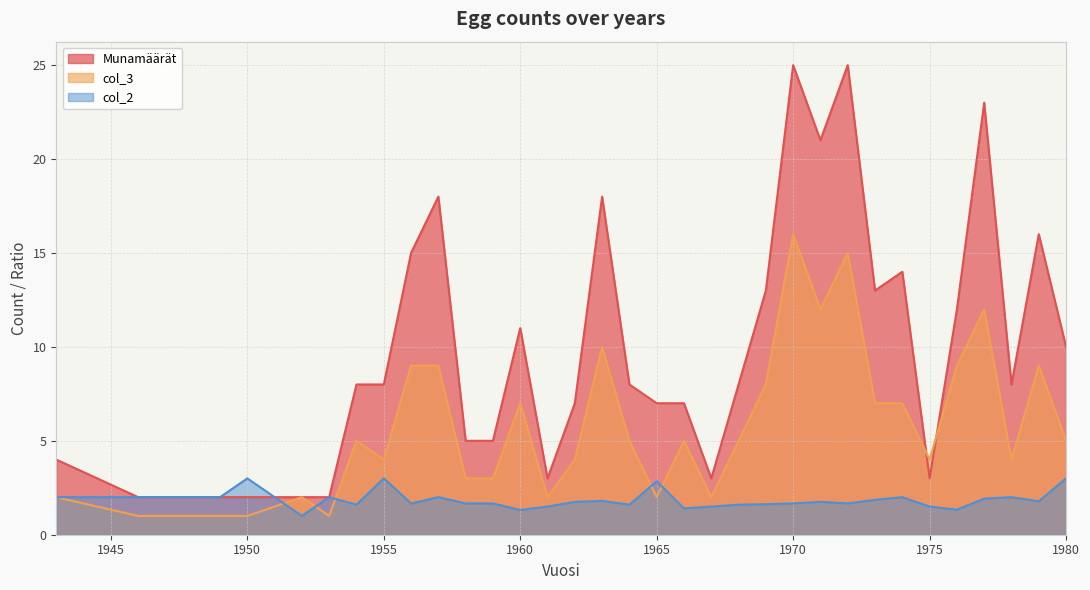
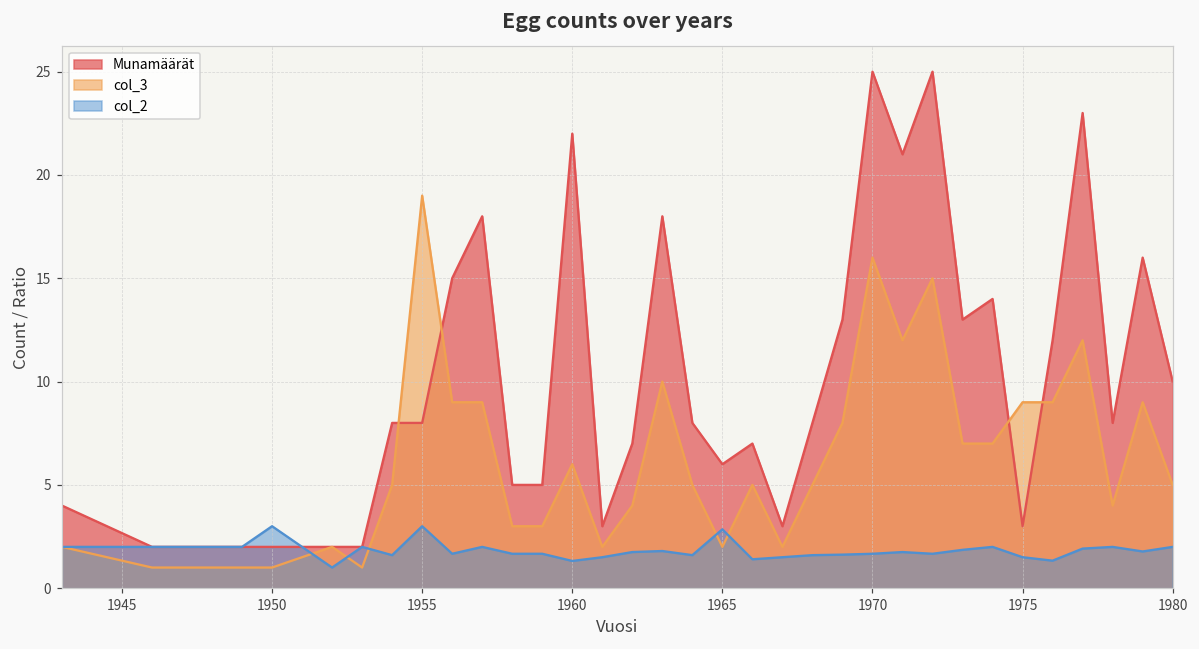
col_3, 1955: 4 -> 19
Munamäärät, 1960: 11 -> 22
col_3, 1960: 7 -> 6
Munamäärät, 1965: 7 -> 6
col_3, 1975: 4 -> 9
col_2, 1980: 3 -> 2
